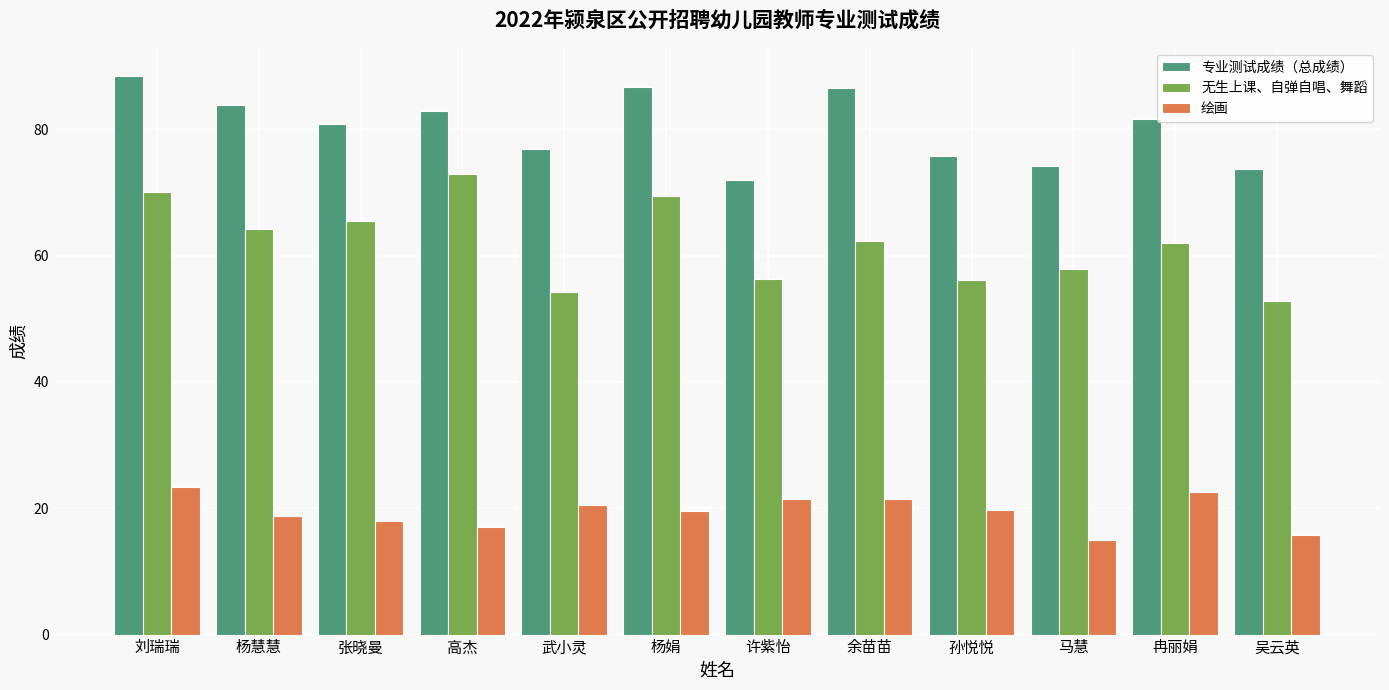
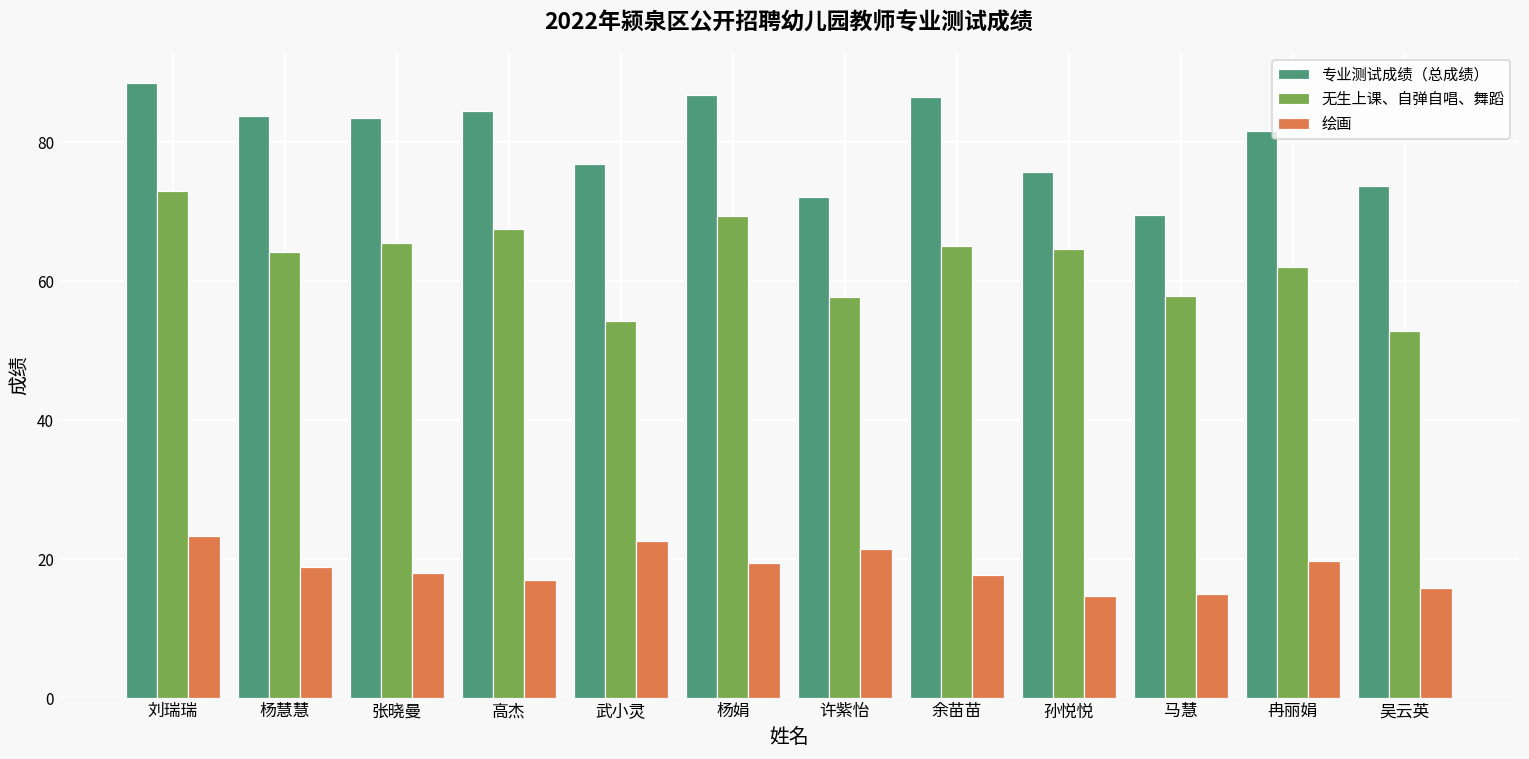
无生上课、自弹自唱、舞蹈, 刘瑞瑞: 70 -> 73
专业测试成绩（总成绩）, 张晓曼: 81 -> 83
专业测试成绩（总成绩）, 高杰: 83 -> 84
无生上课、自弹自唱、舞蹈, 高杰: 73 -> 67
绘画, 武小灵: 21 -> 23
无生上课、自弹自唱、舞蹈, 许紫怡: 56 -> 58
无生上课、自弹自唱、舞蹈, 余苗苗: 62 -> 65
绘画, 余苗苗: 22 -> 18
无生上课、自弹自唱、舞蹈, 孙悦悦: 56 -> 65
绘画, 孙悦悦: 20 -> 15
专业测试成绩（总成绩）, 马慧: 74 -> 69
绘画, 冉丽娟: 23 -> 20
